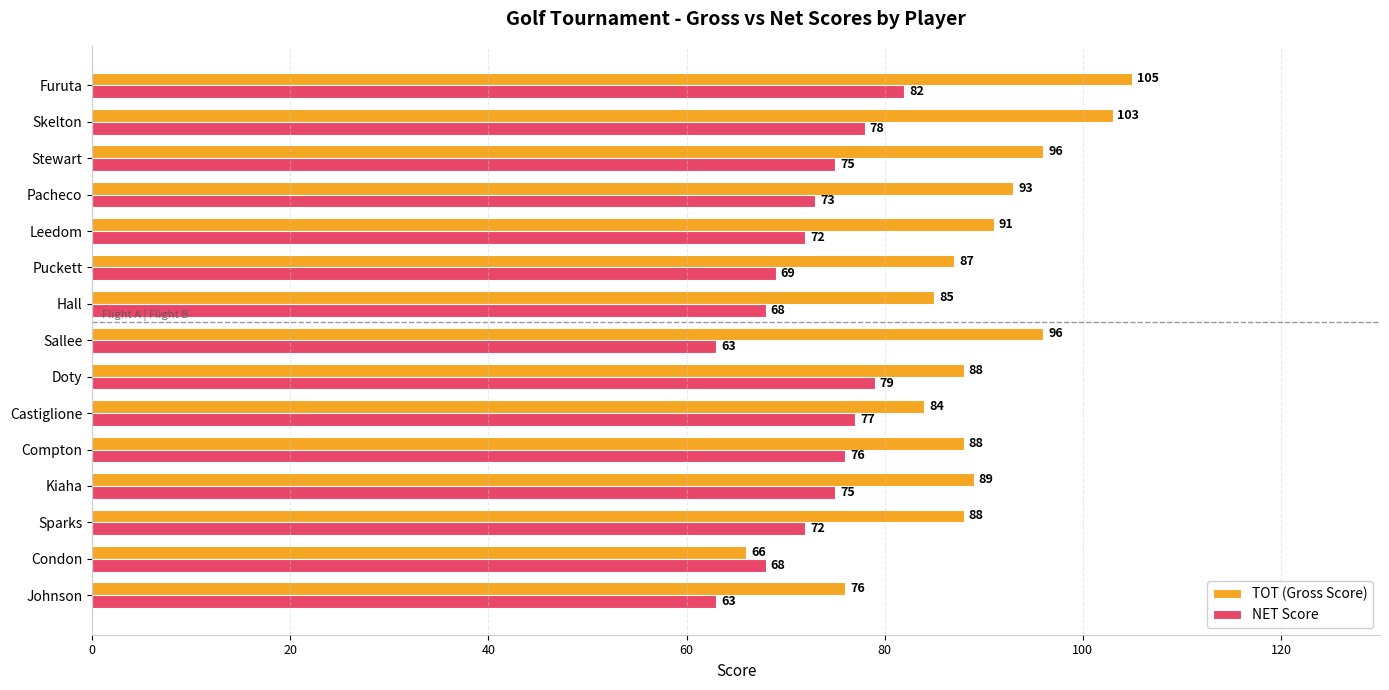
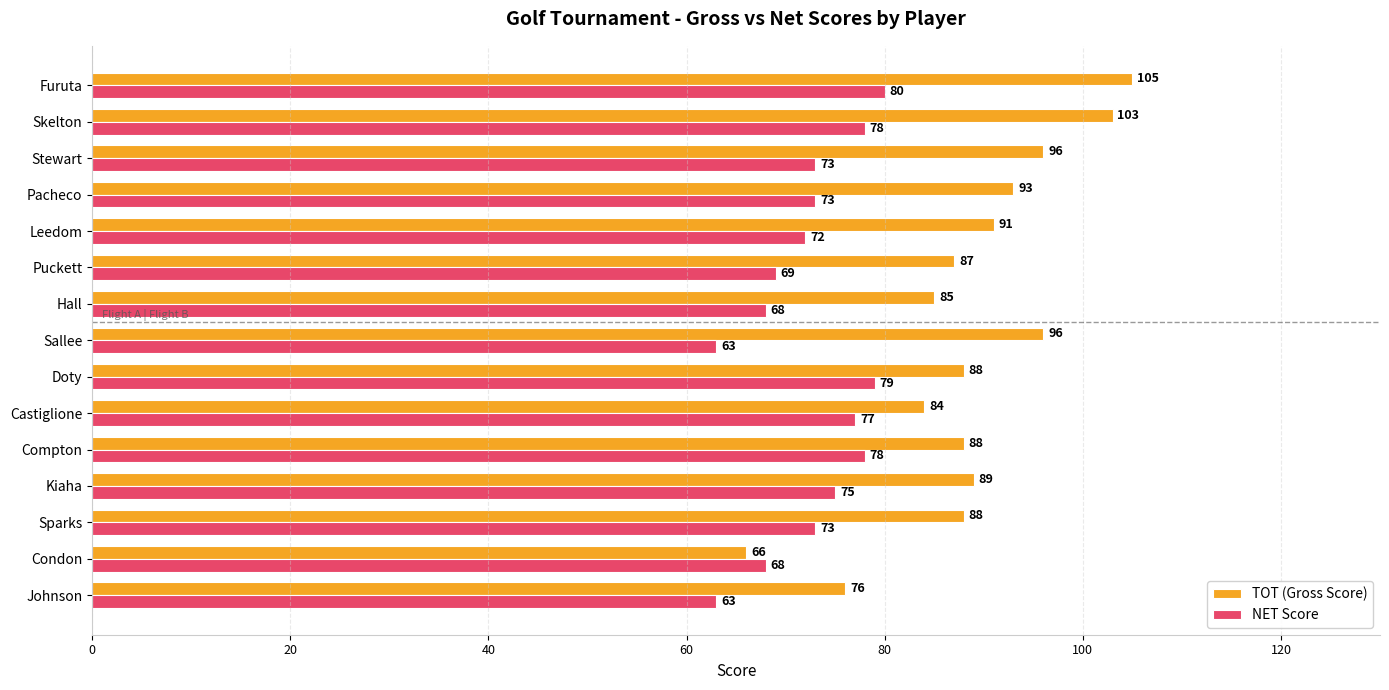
NET Score, Furuta: 82 -> 80
NET Score, Stewart: 75 -> 73
NET Score, Compton: 76 -> 78
NET Score, Sparks: 72 -> 73
